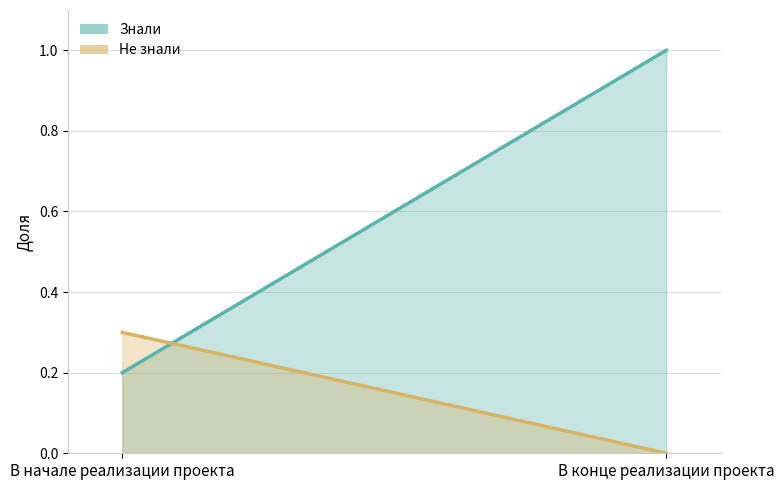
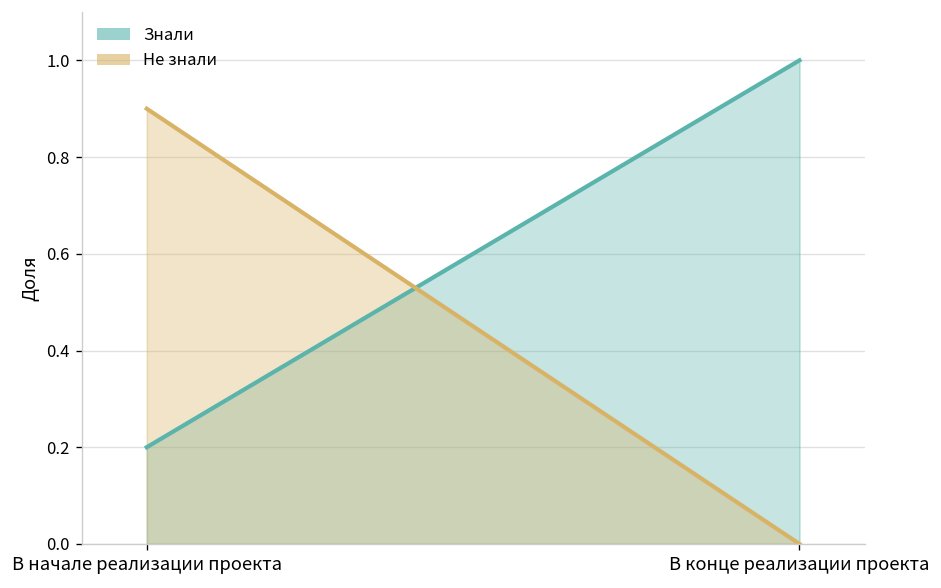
Не знали, В начале реализации проекта: 0.3 -> 0.9
